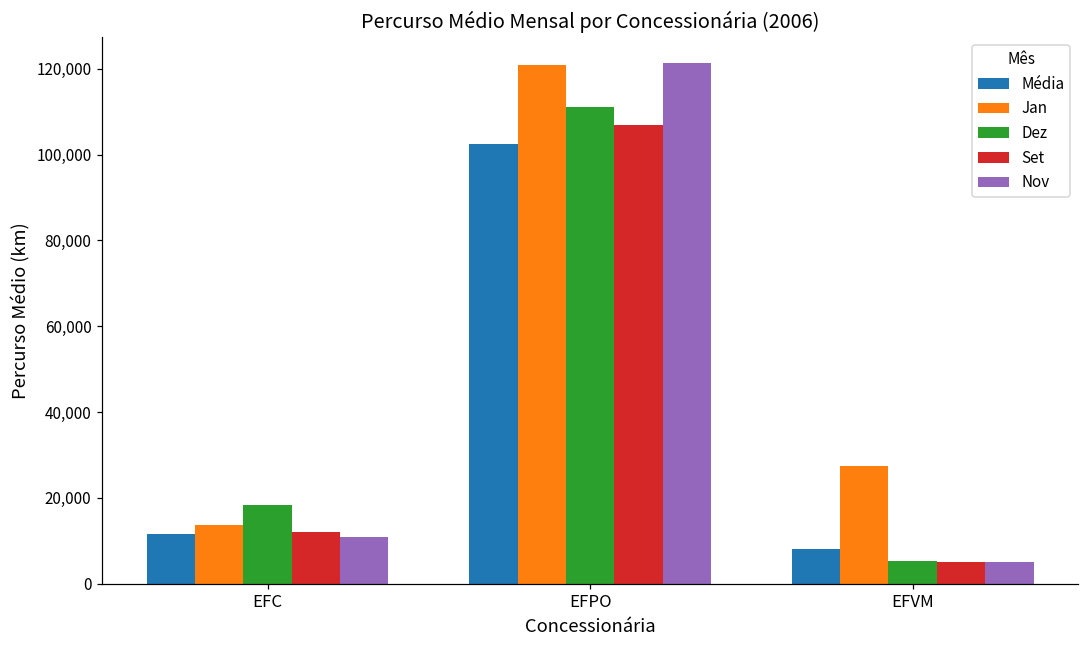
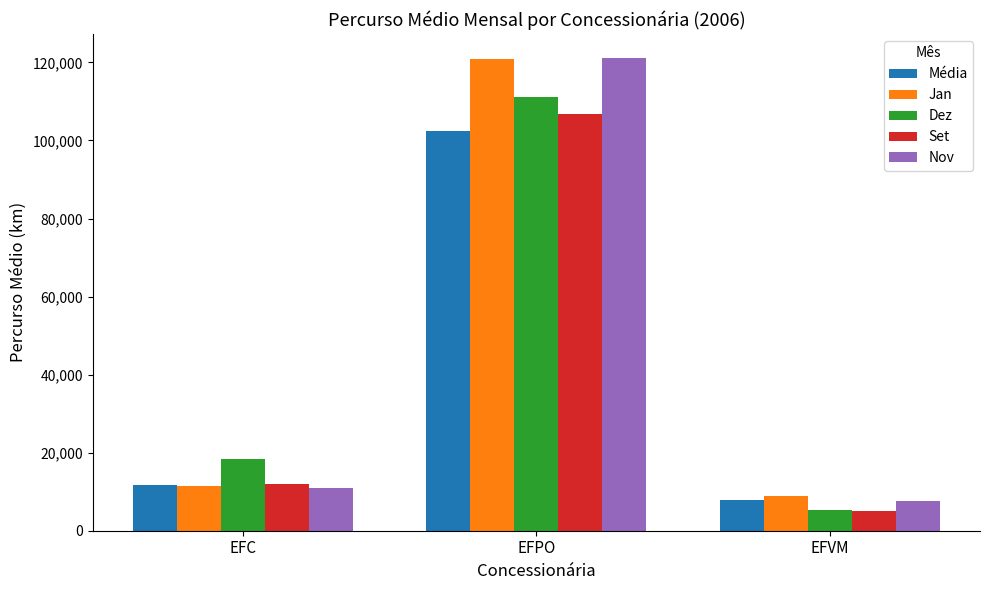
Jan, EFC: 14,000 -> 12,000
Jan, EFVM: 28,000 -> 9,000
Nov, EFVM: 5,000 -> 8,000
